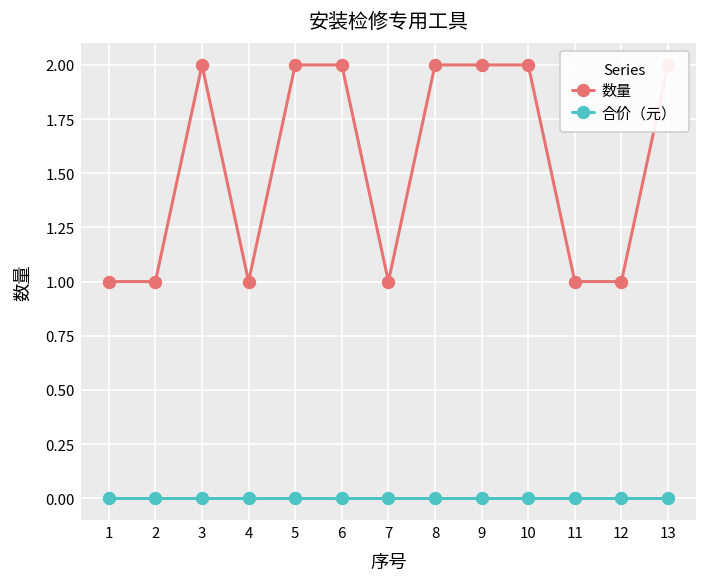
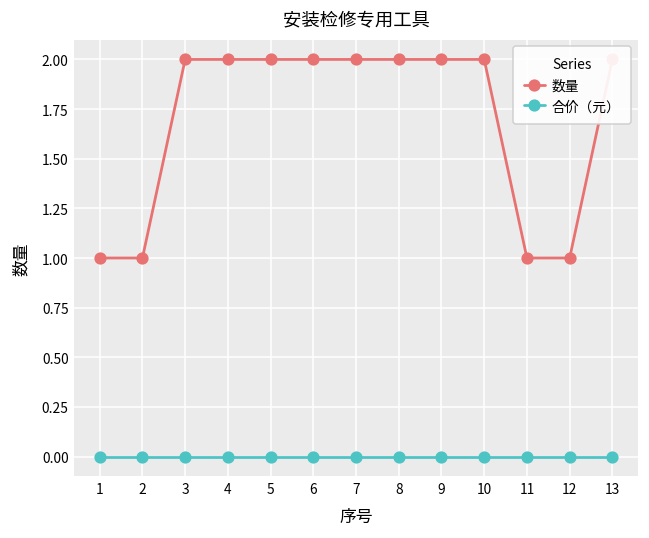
数量, 4: 1 -> 2
数量, 7: 1 -> 2
